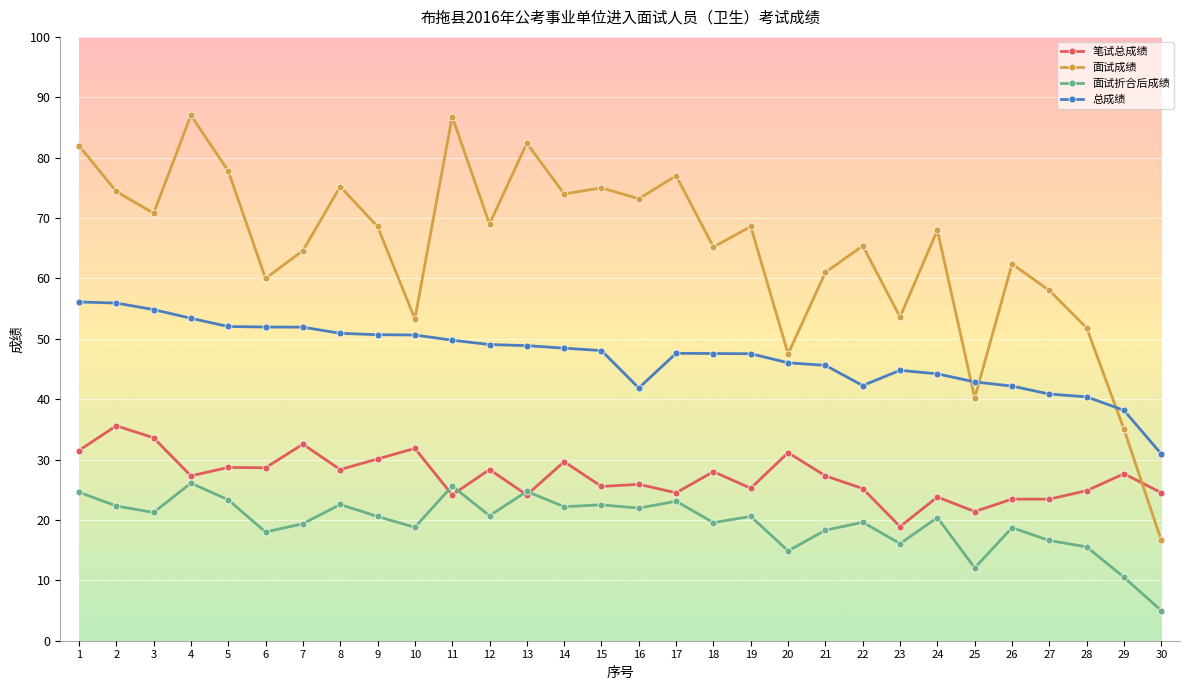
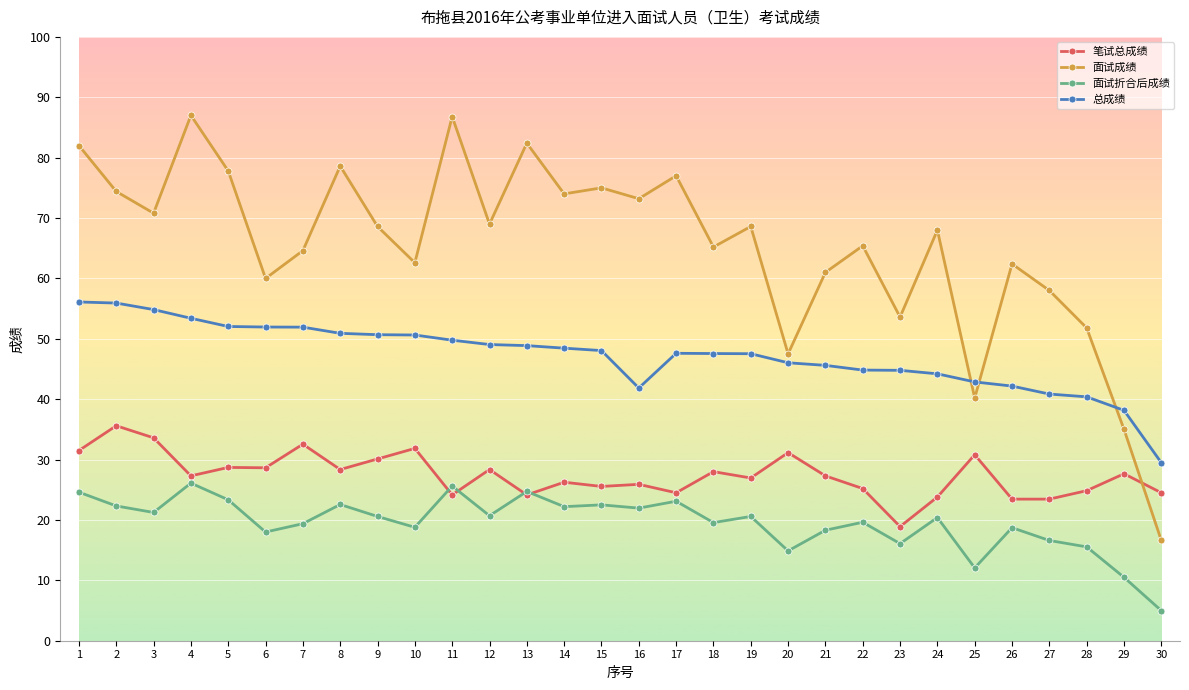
面试成绩, 8: 75 -> 79
面试成绩, 10: 53 -> 63
笔试总成绩, 14: 30 -> 26
笔试总成绩, 19: 25 -> 27
总成绩, 22: 42 -> 45
笔试总成绩, 25: 21 -> 31
总成绩, 30: 31 -> 29
